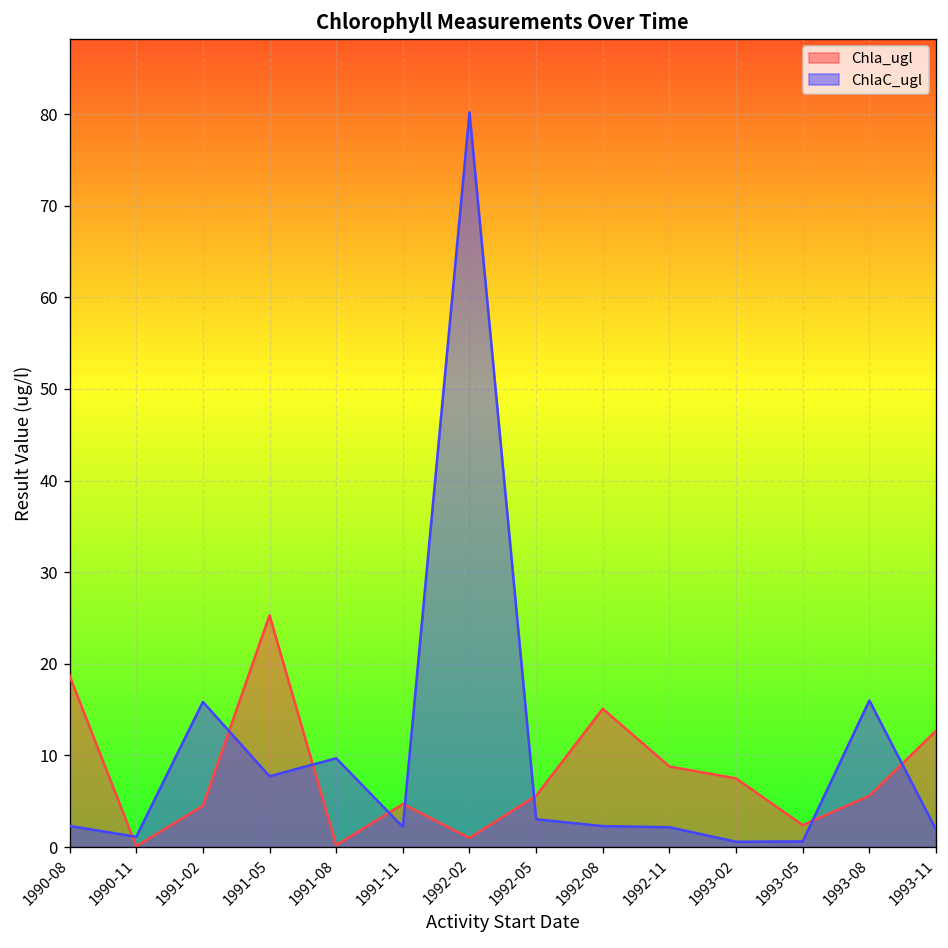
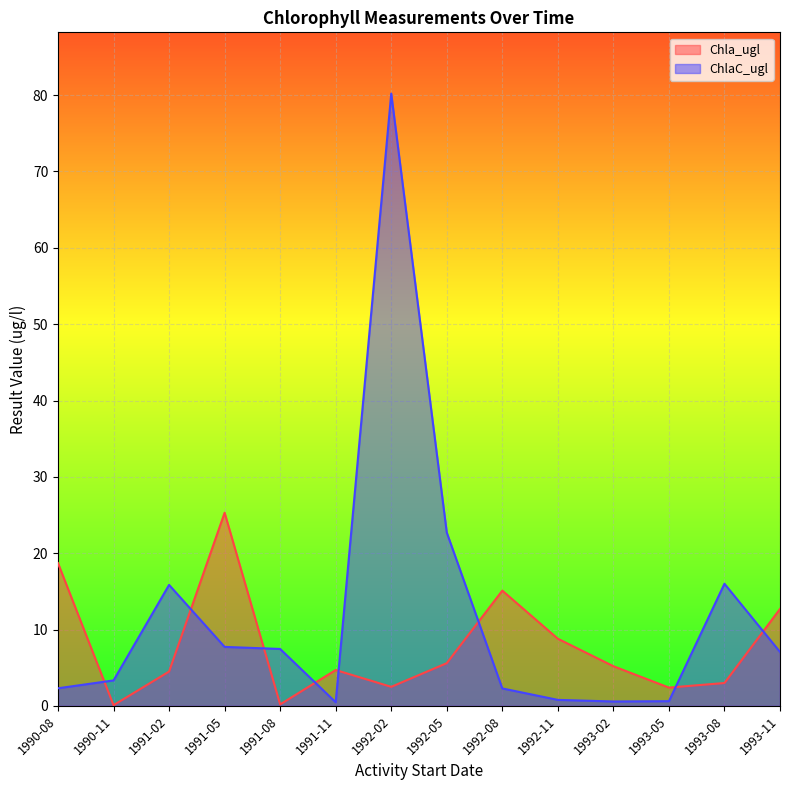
ChlaC_ugl, 1990-11: 1 -> 3
ChlaC_ugl, 1991-08: 10 -> 7
ChlaC_ugl, 1991-11: 2 -> 0
Chla_ugl, 1992-02: 1 -> 3
ChlaC_ugl, 1992-05: 3 -> 23
ChlaC_ugl, 1992-11: 2 -> 1
Chla_ugl, 1993-02: 8 -> 5
Chla_ugl, 1993-08: 6 -> 3
ChlaC_ugl, 1993-11: 2 -> 7
